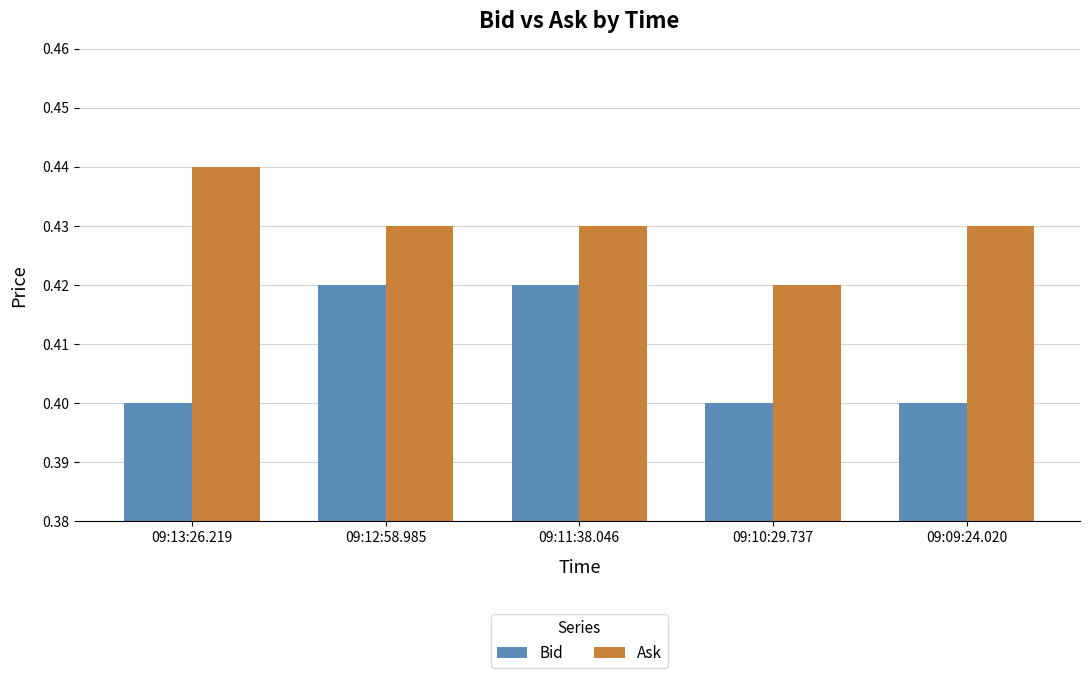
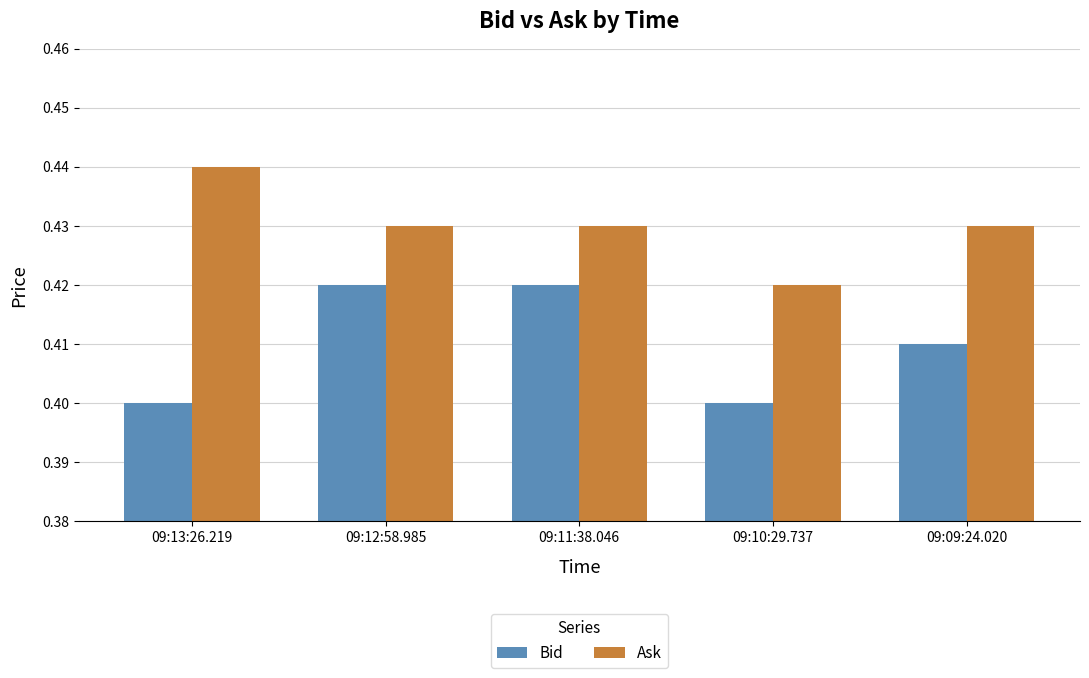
Bid, 09:09:24.020: 0.40 -> 0.41
